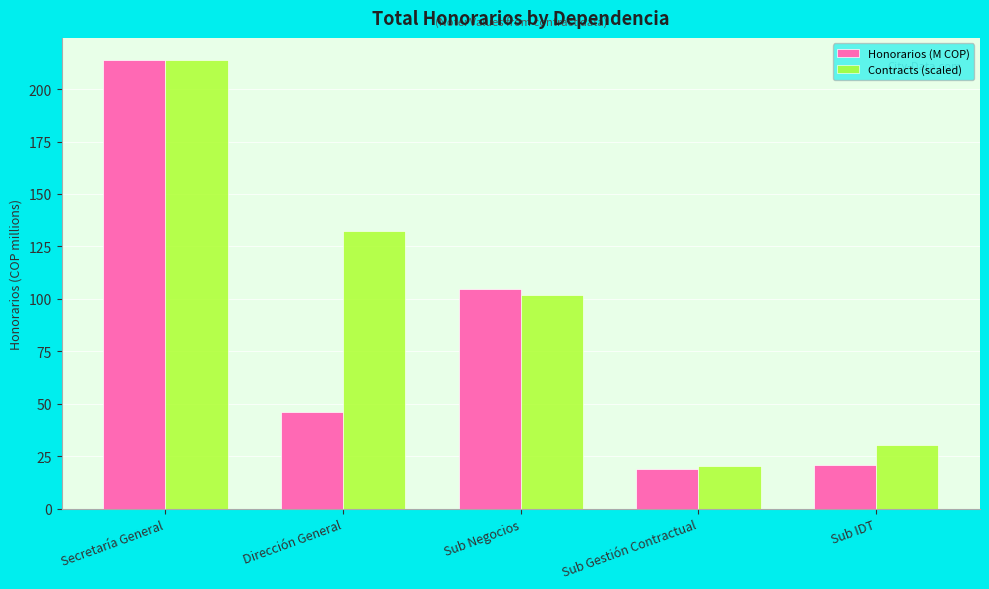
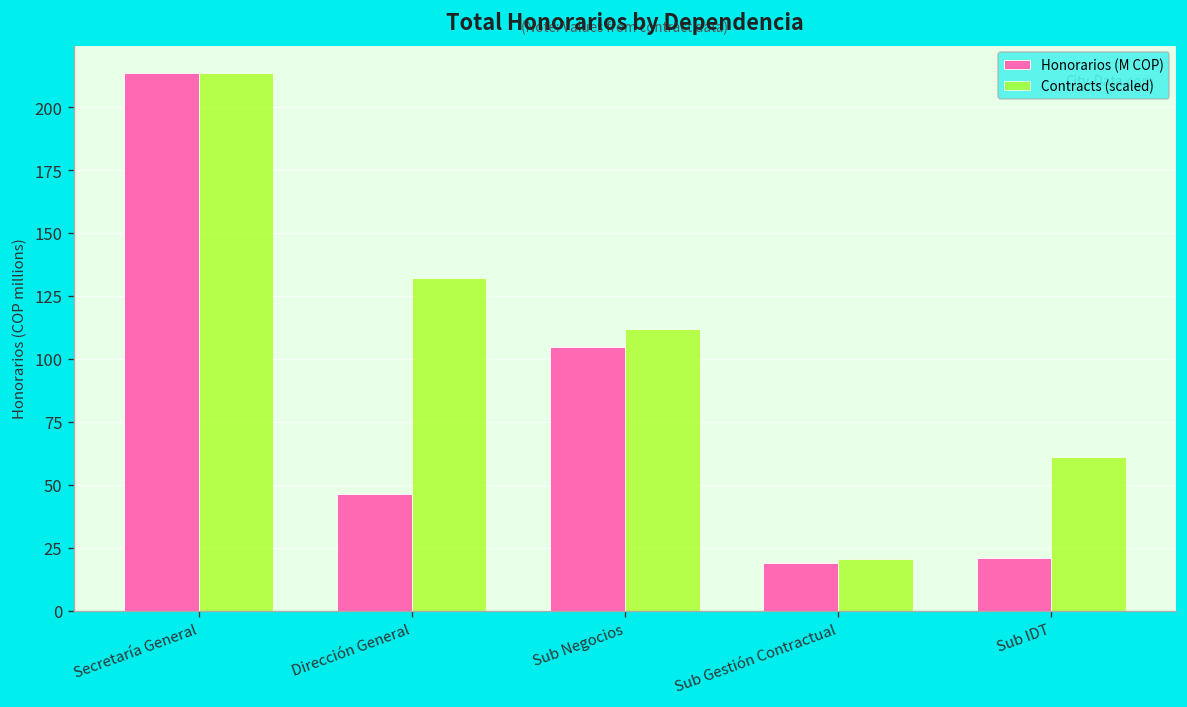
Contracts (scaled), Sub Negocios: 102 -> 112
Contracts (scaled), Sub IDT: 31 -> 61
